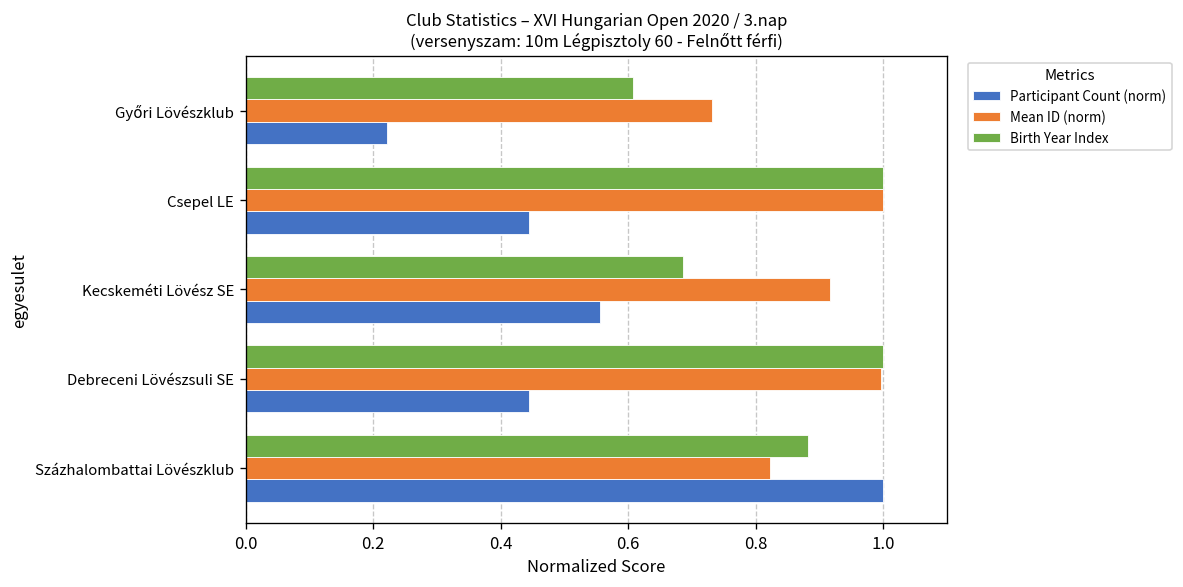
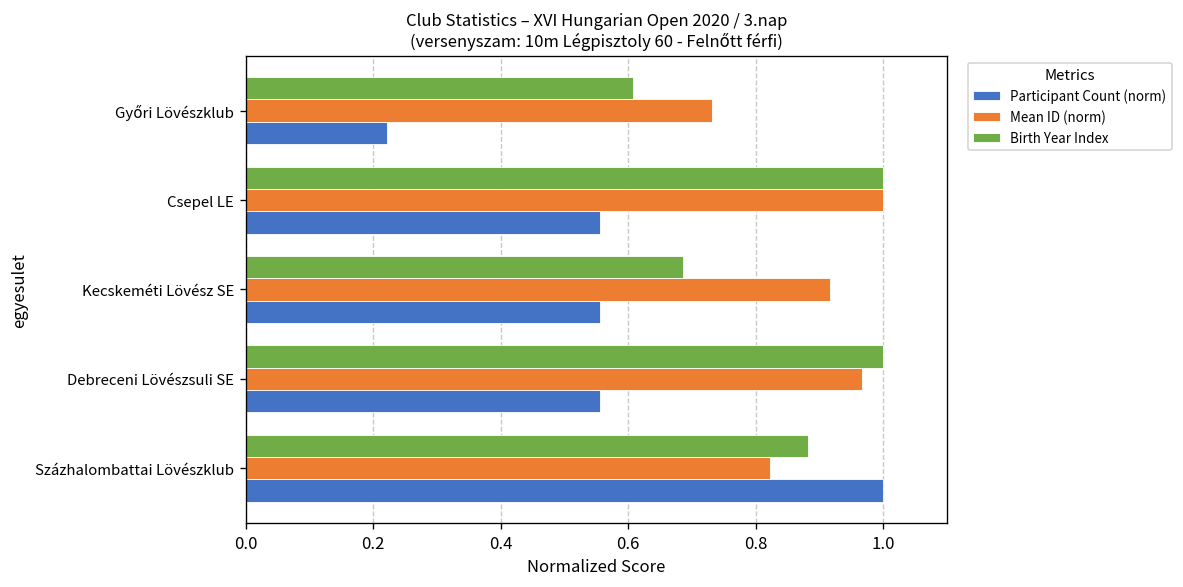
Participant Count (norm), Csepel LE: 0.44 -> 0.56
Mean ID (norm), Debreceni Lövészsuli SE: 1.00 -> 0.97
Participant Count (norm), Debreceni Lövészsuli SE: 0.44 -> 0.56
